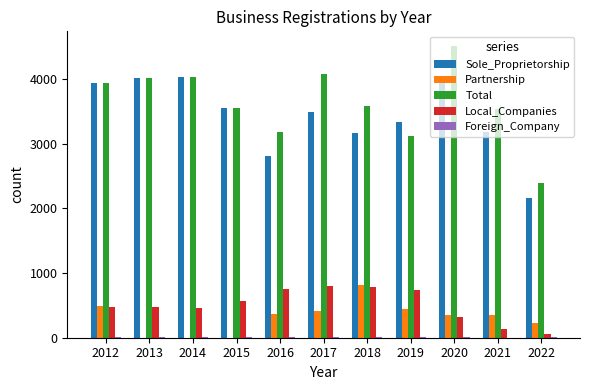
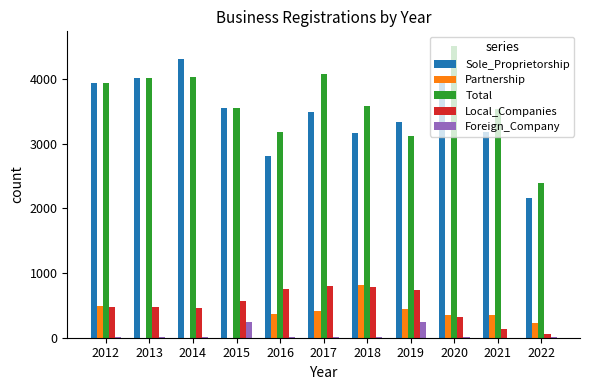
Sole_Proprietorship, 2014: 4000 -> 4300
Foreign_Company, 2015: 0 -> 200
Foreign_Company, 2019: 0 -> 200
